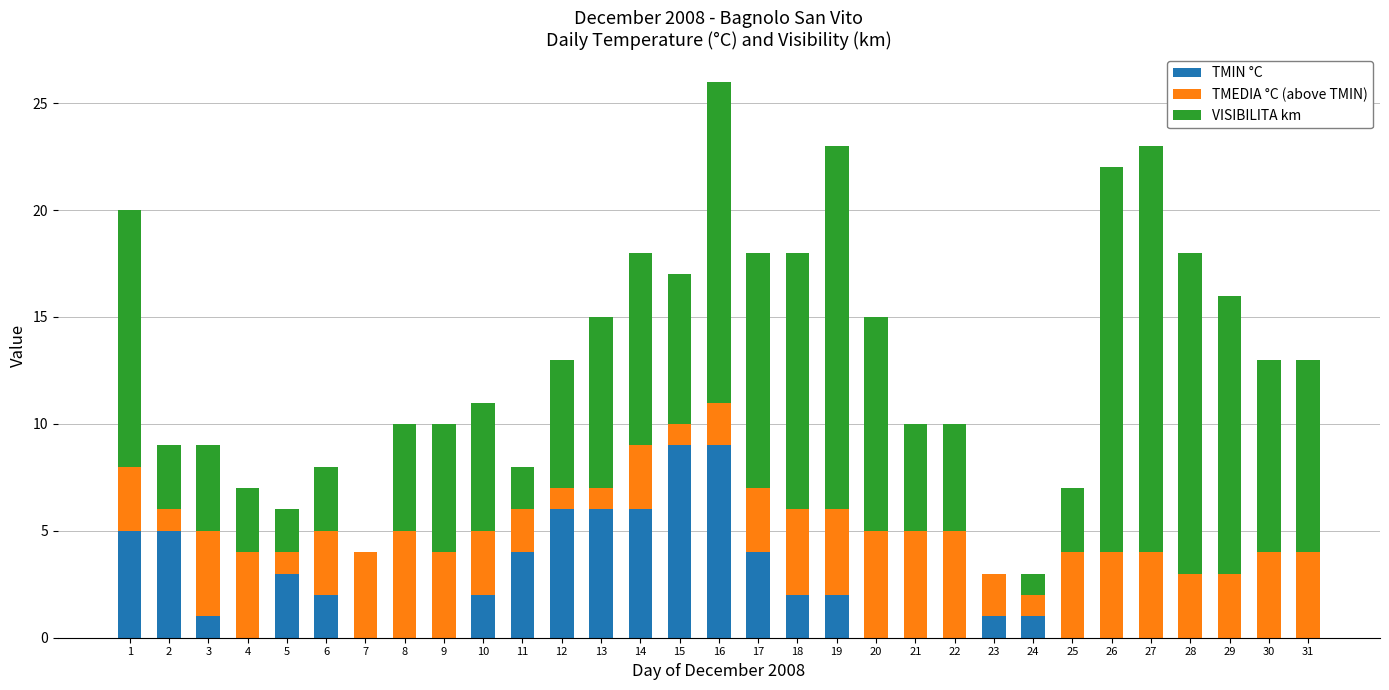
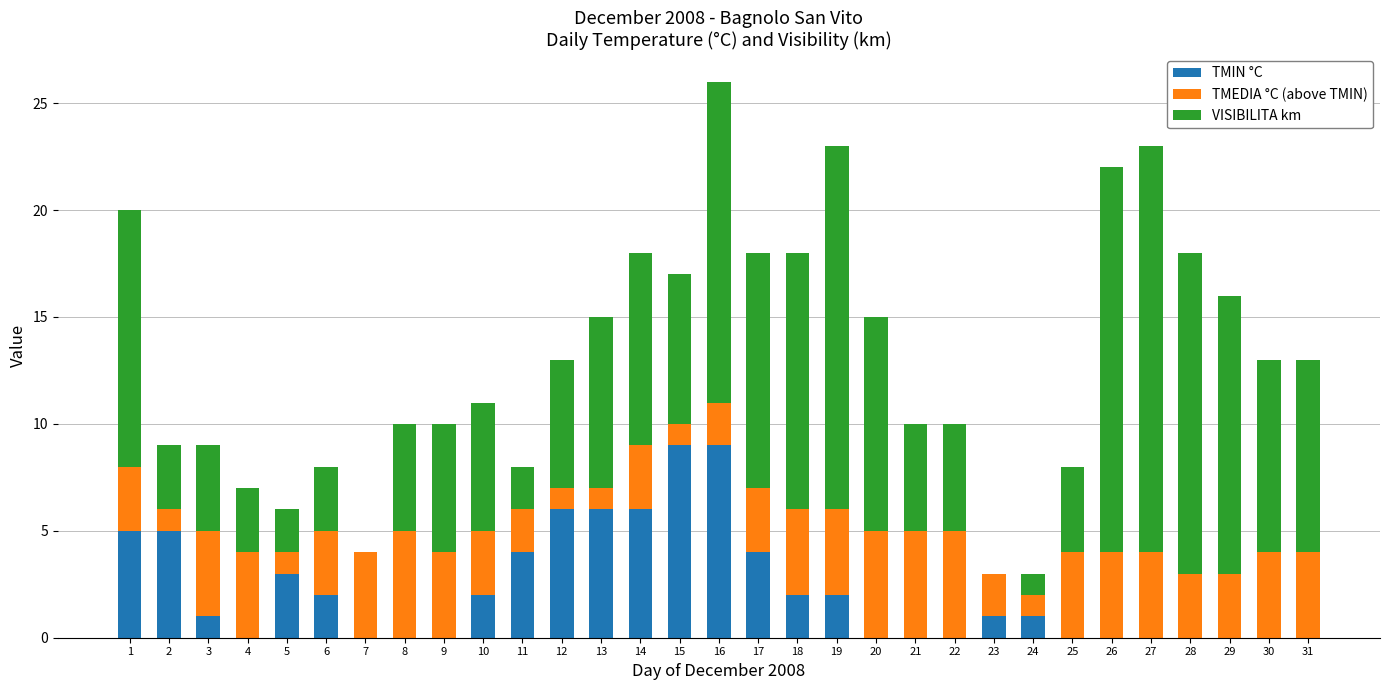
VISIBILITA km, 25: 3 -> 4
